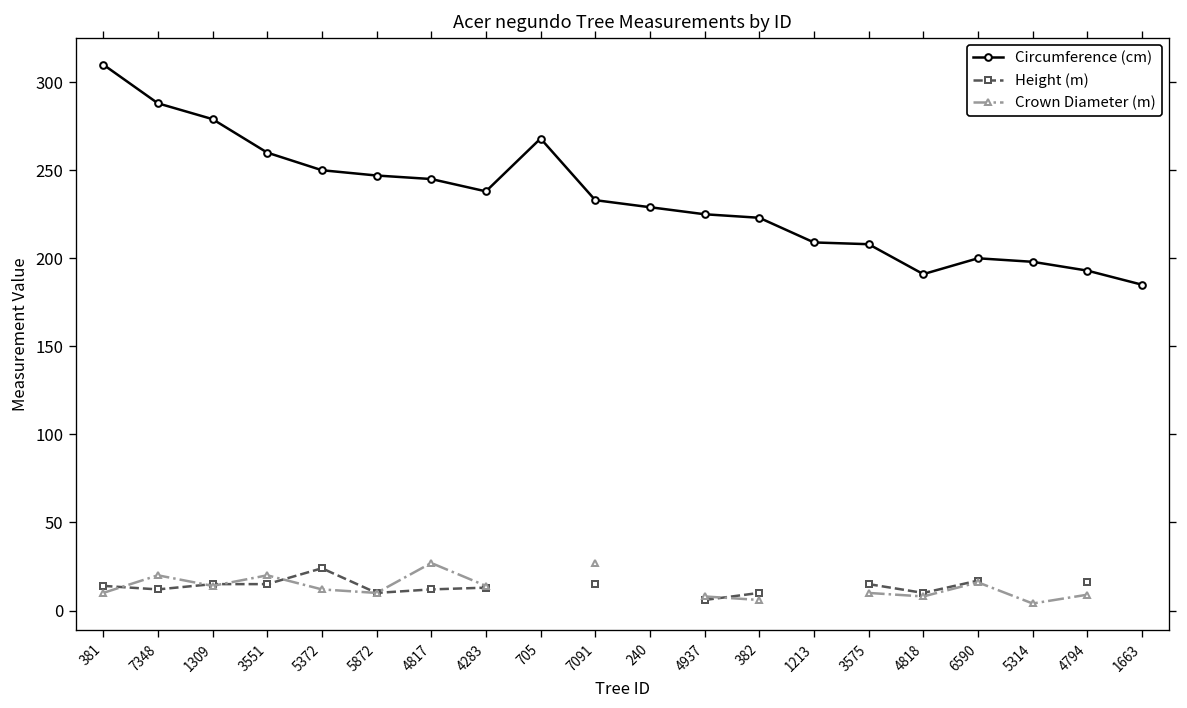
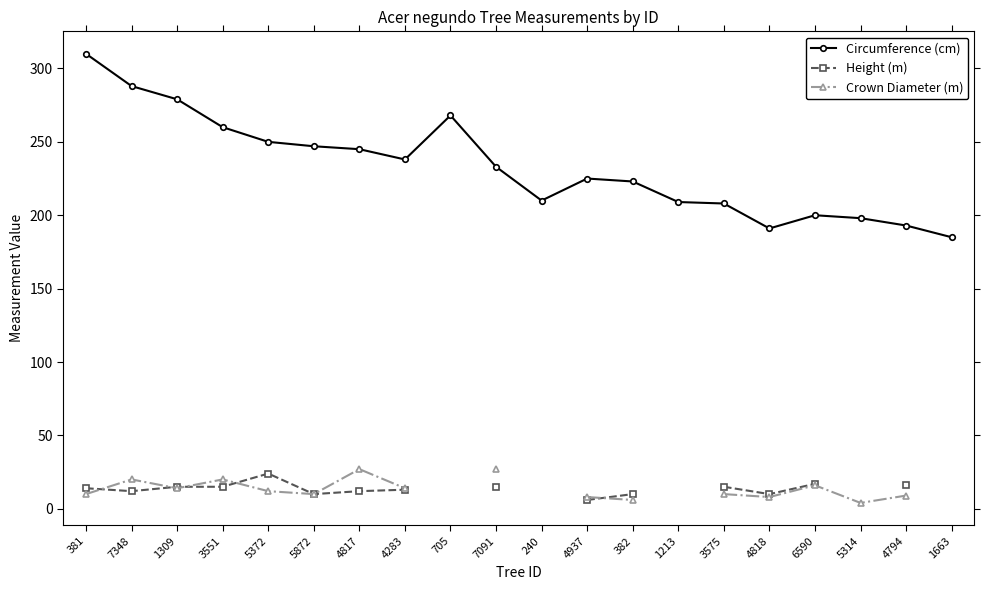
Circumference (cm), 240: 229 -> 210
